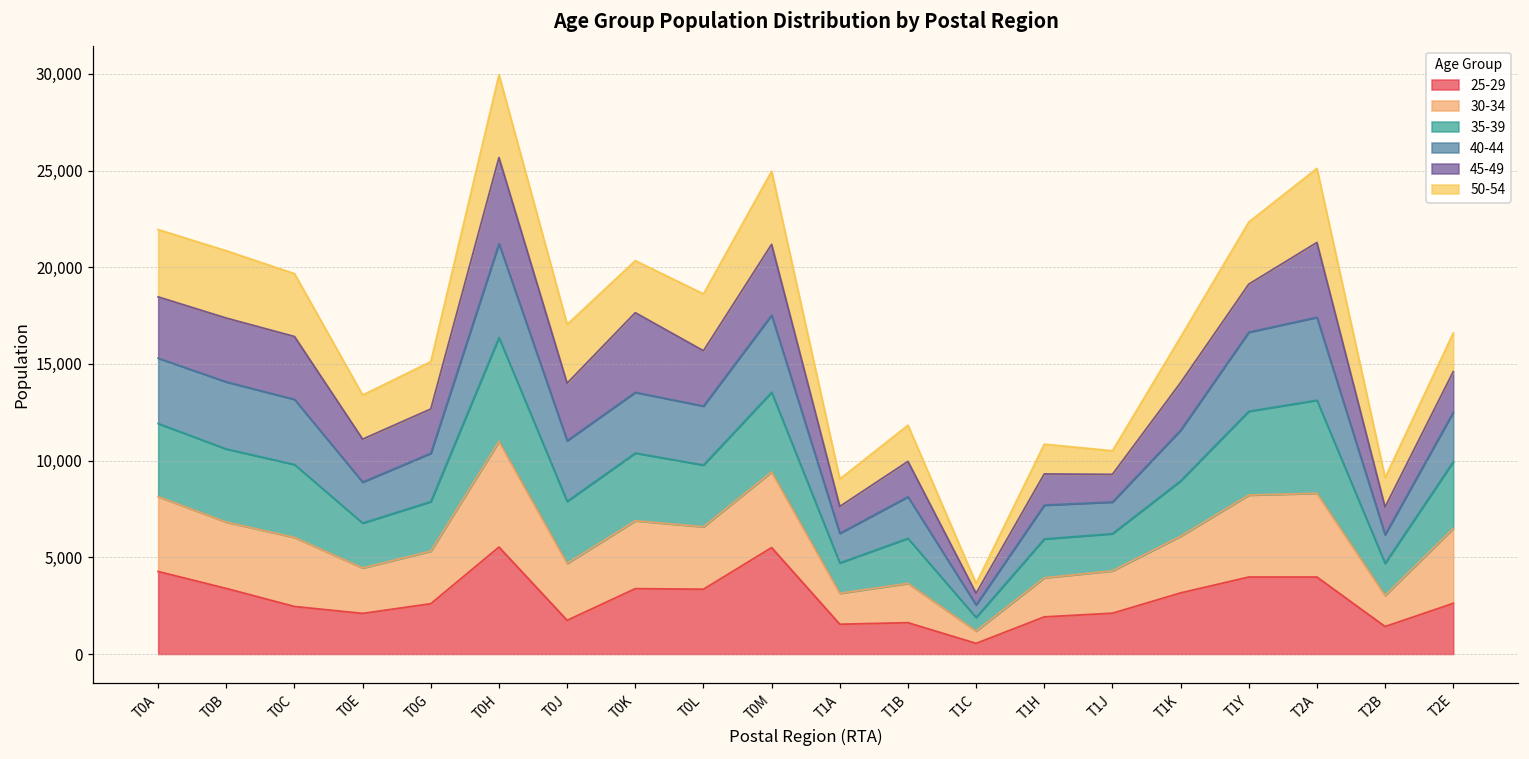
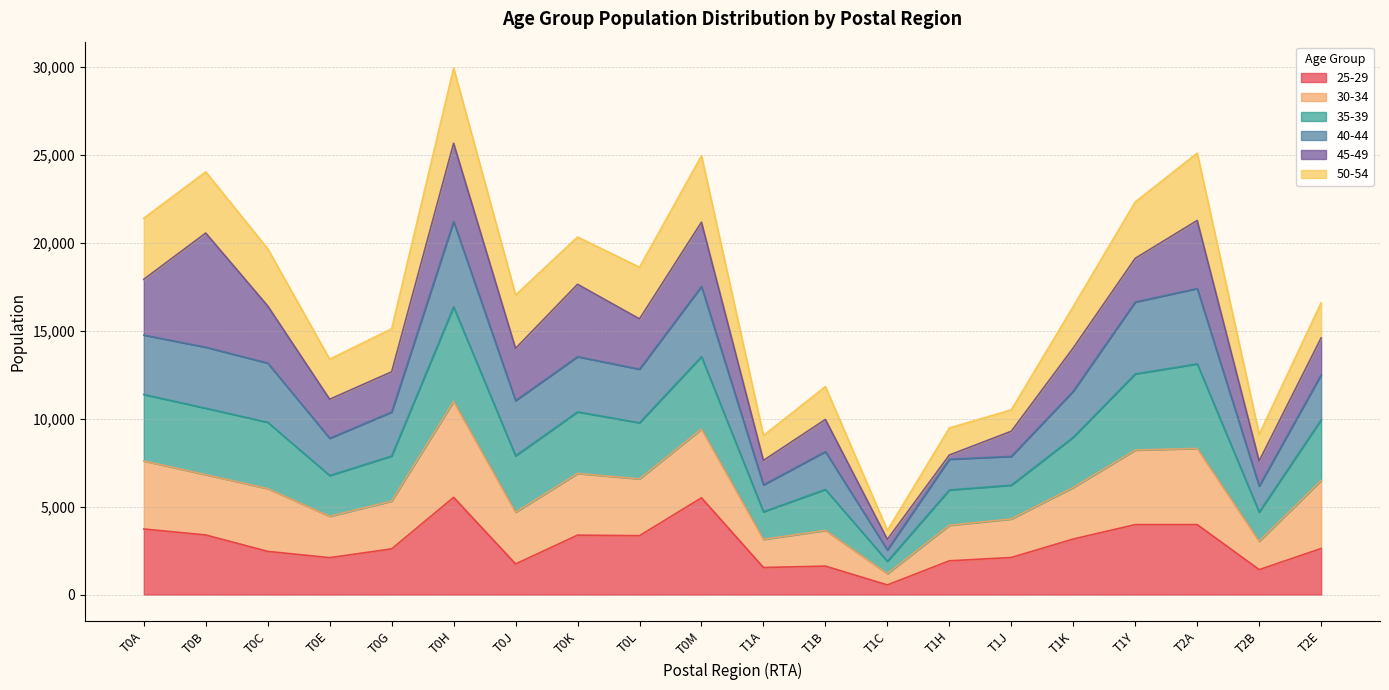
25-29, T0A: 4,300 -> 3,700
45-49, T0B: 3,300 -> 6,500
45-49, T1H: 1,600 -> 200
